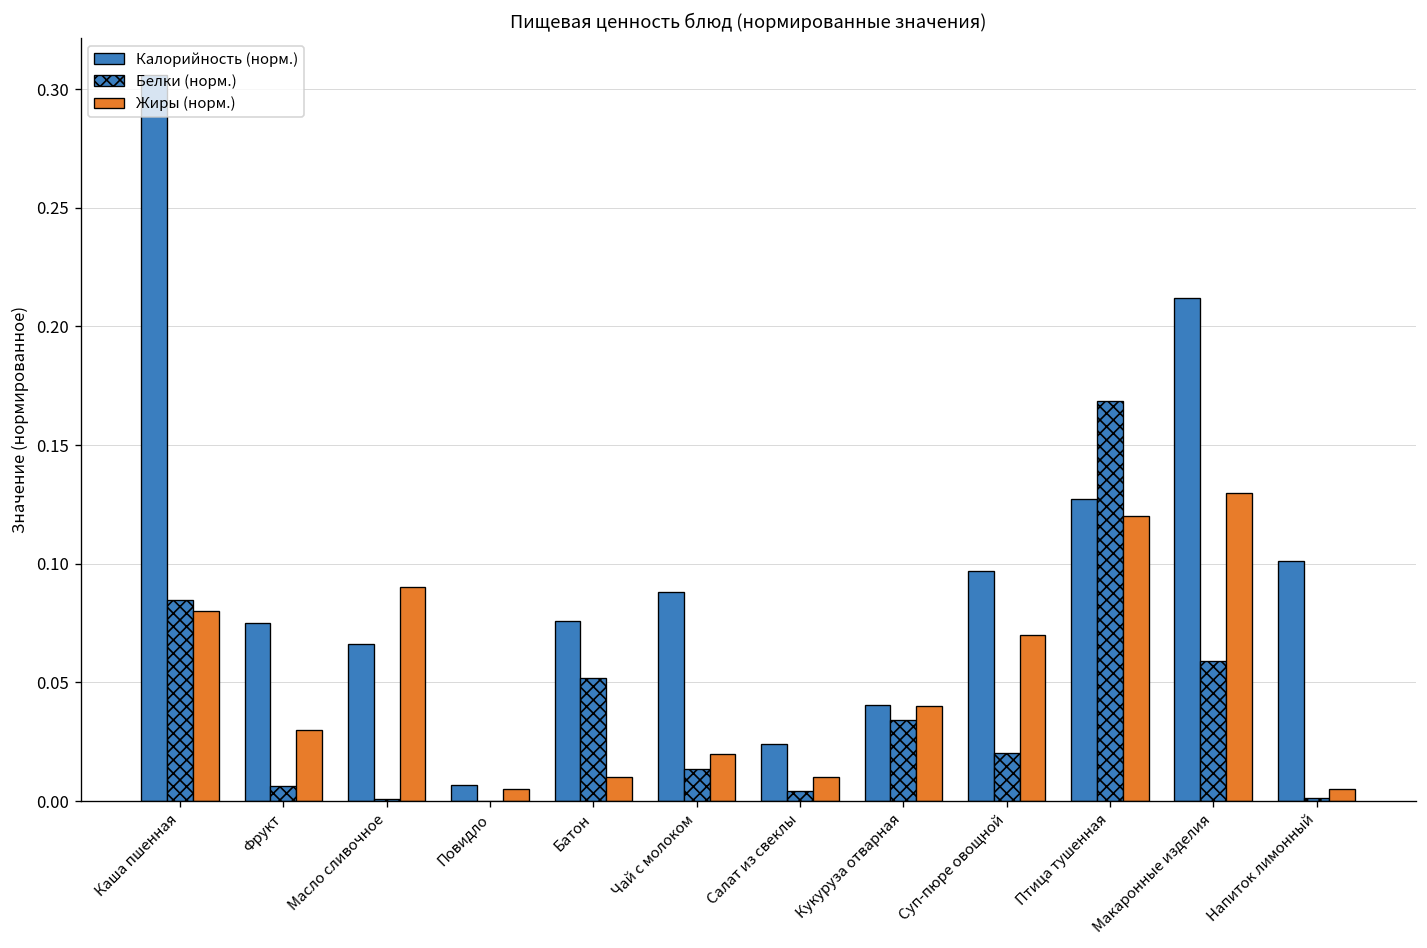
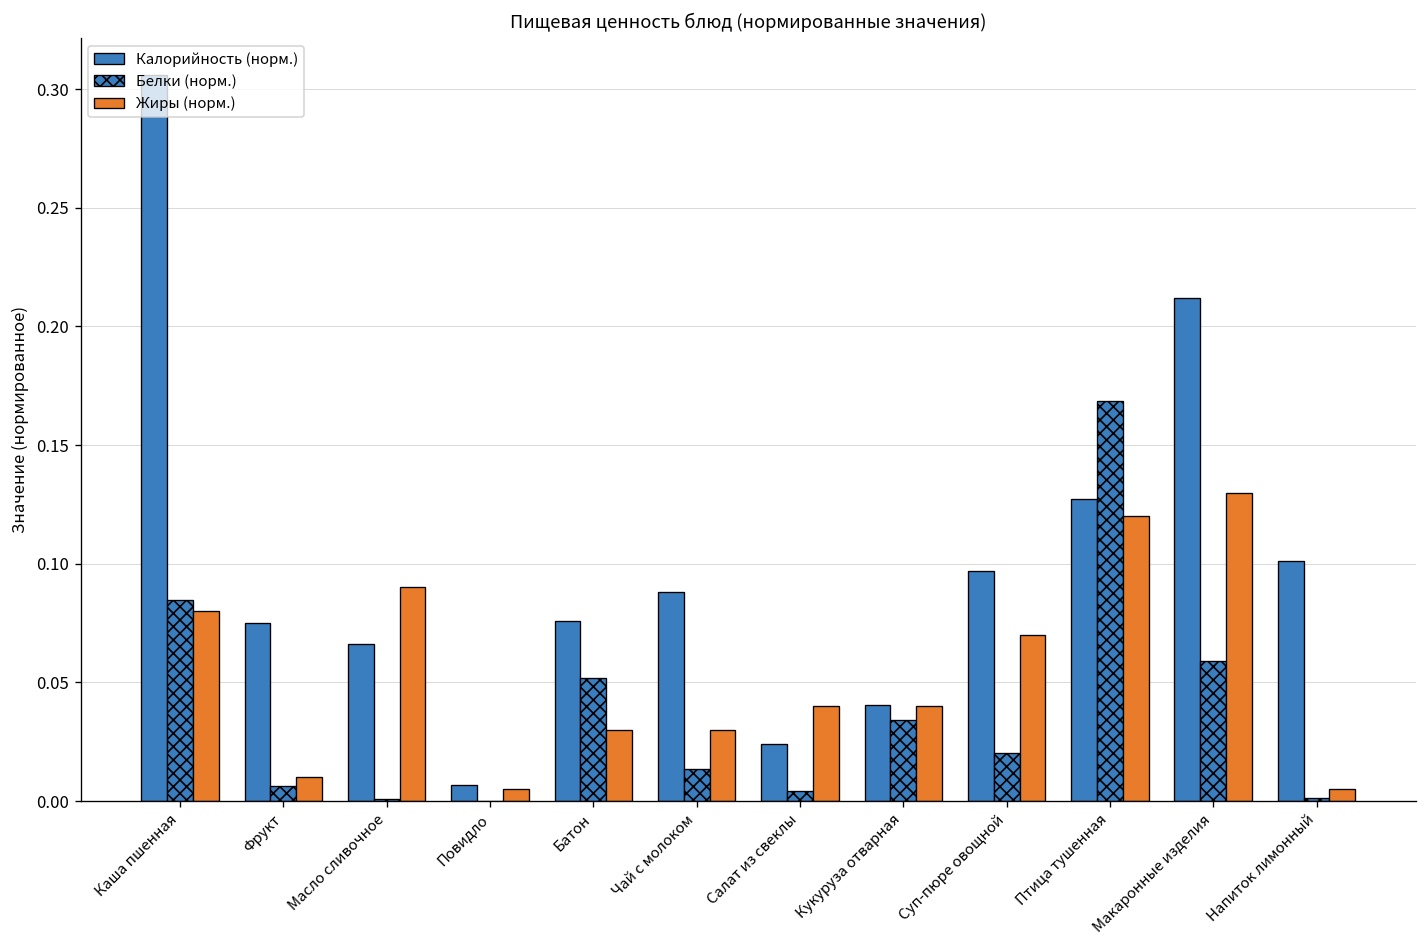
Жиры (норм.), Фрукт: 0.03 -> 0.01
Жиры (норм.), Батон: 0.01 -> 0.03
Жиры (норм.), Чай с молоком: 0.02 -> 0.03
Жиры (норм.), Салат из свеклы: 0.01 -> 0.04
